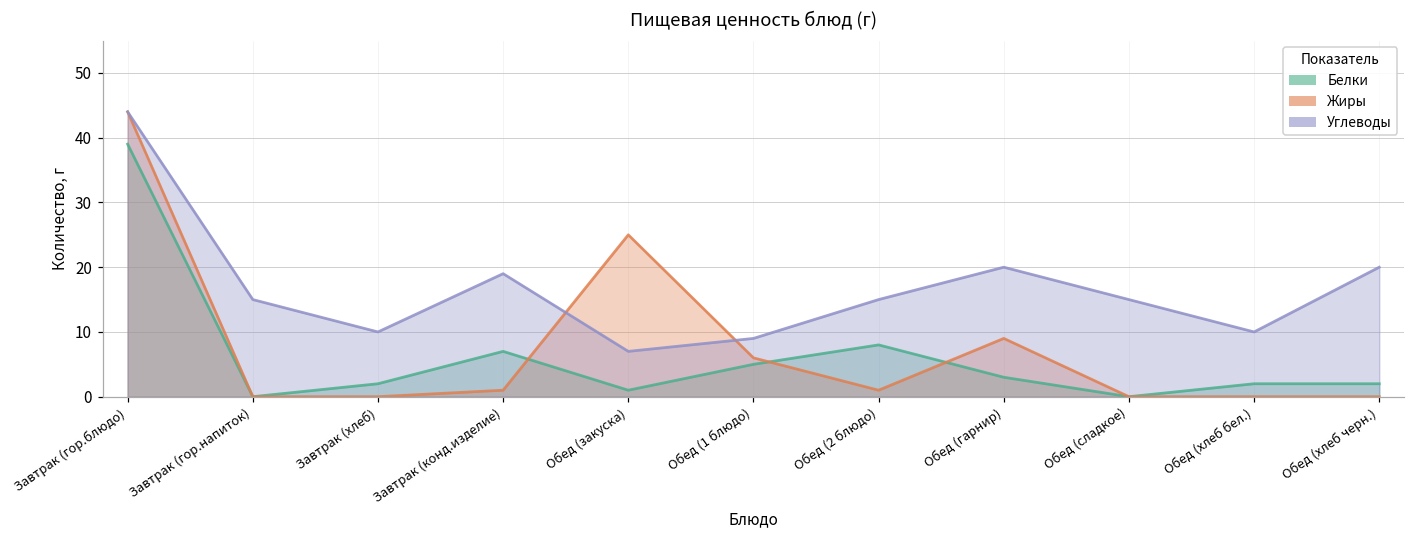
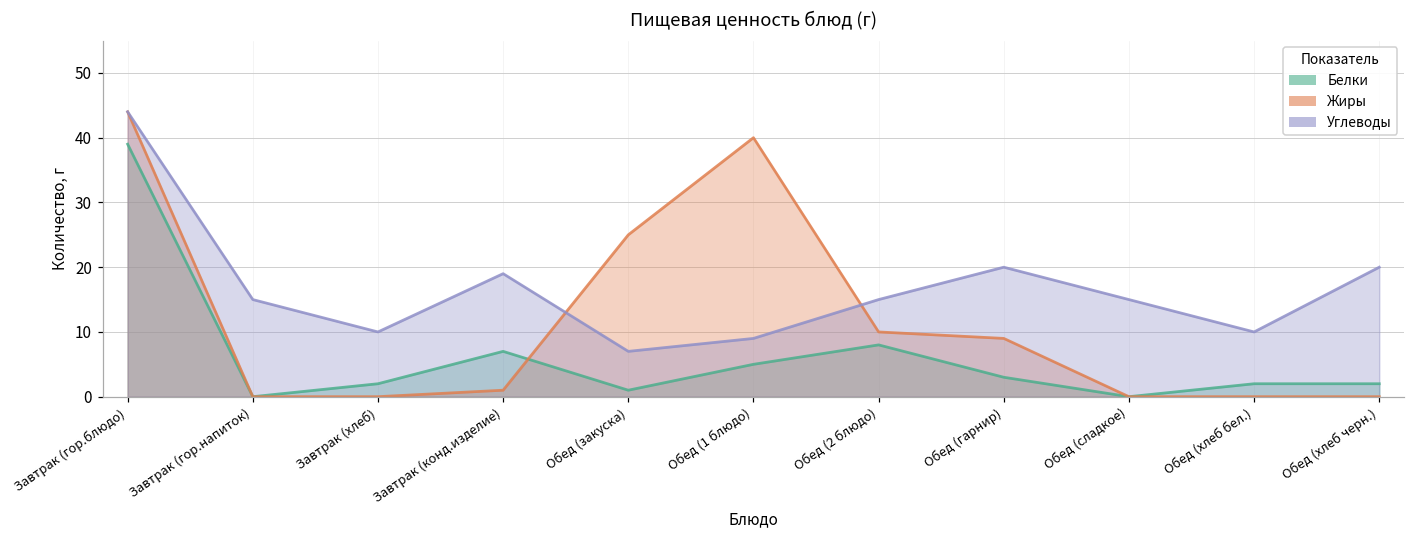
Жиры, Обед (1 блюдо): 6 -> 40
Жиры, Обед (2 блюдо): 1 -> 10
